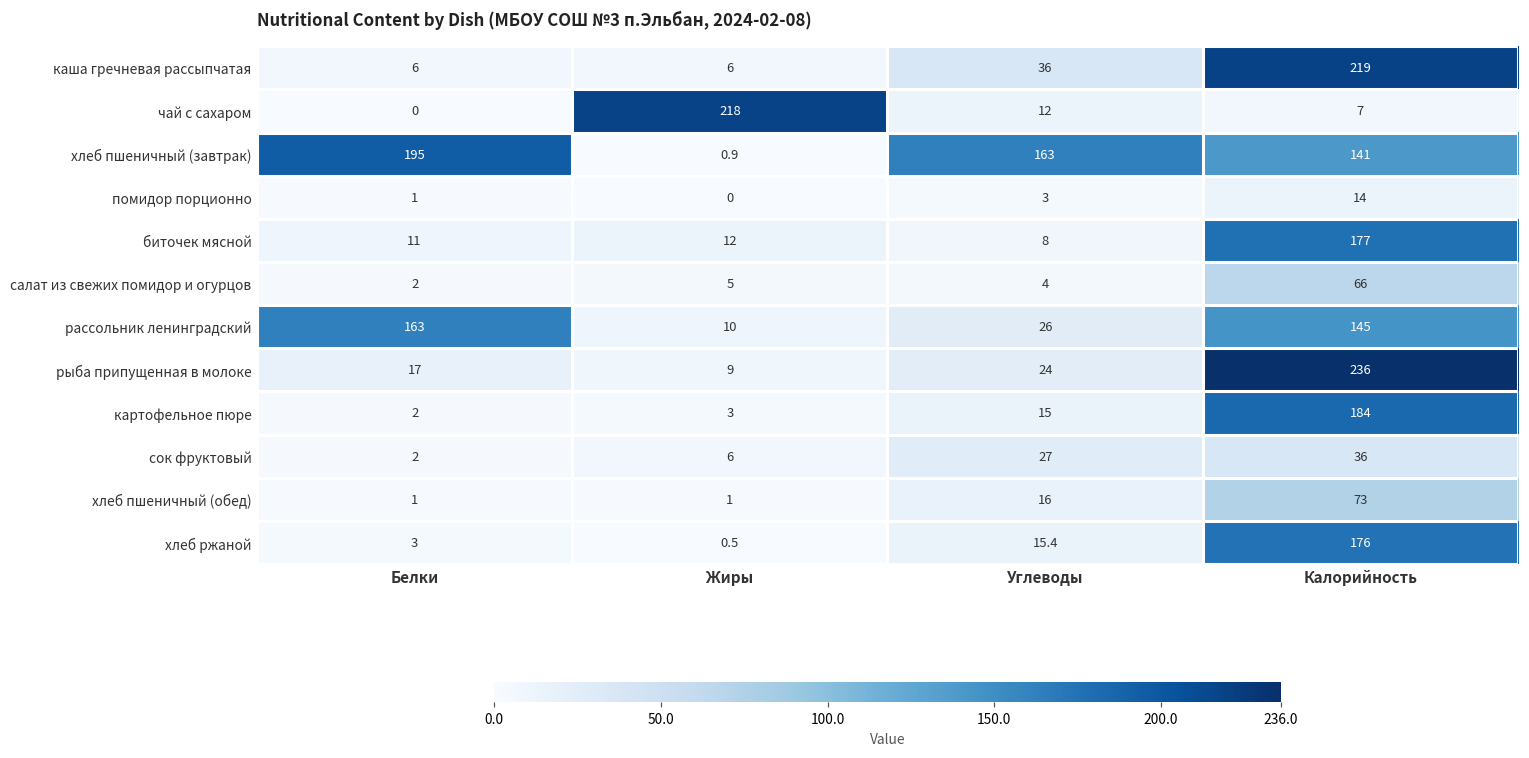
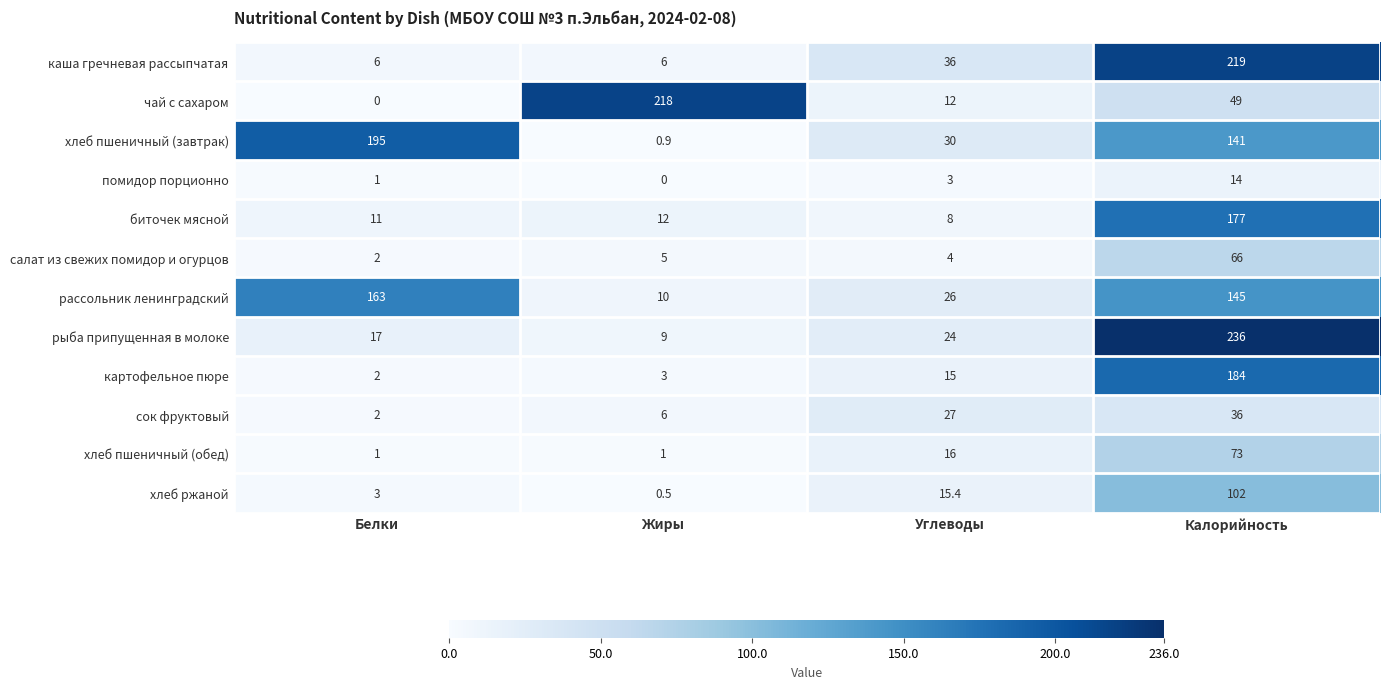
чай с сахаром, Калорийность: 7 -> 49
хлеб пшеничный (завтрак), Углеводы: 163 -> 30
хлеб ржаной, Калорийность: 176 -> 102
